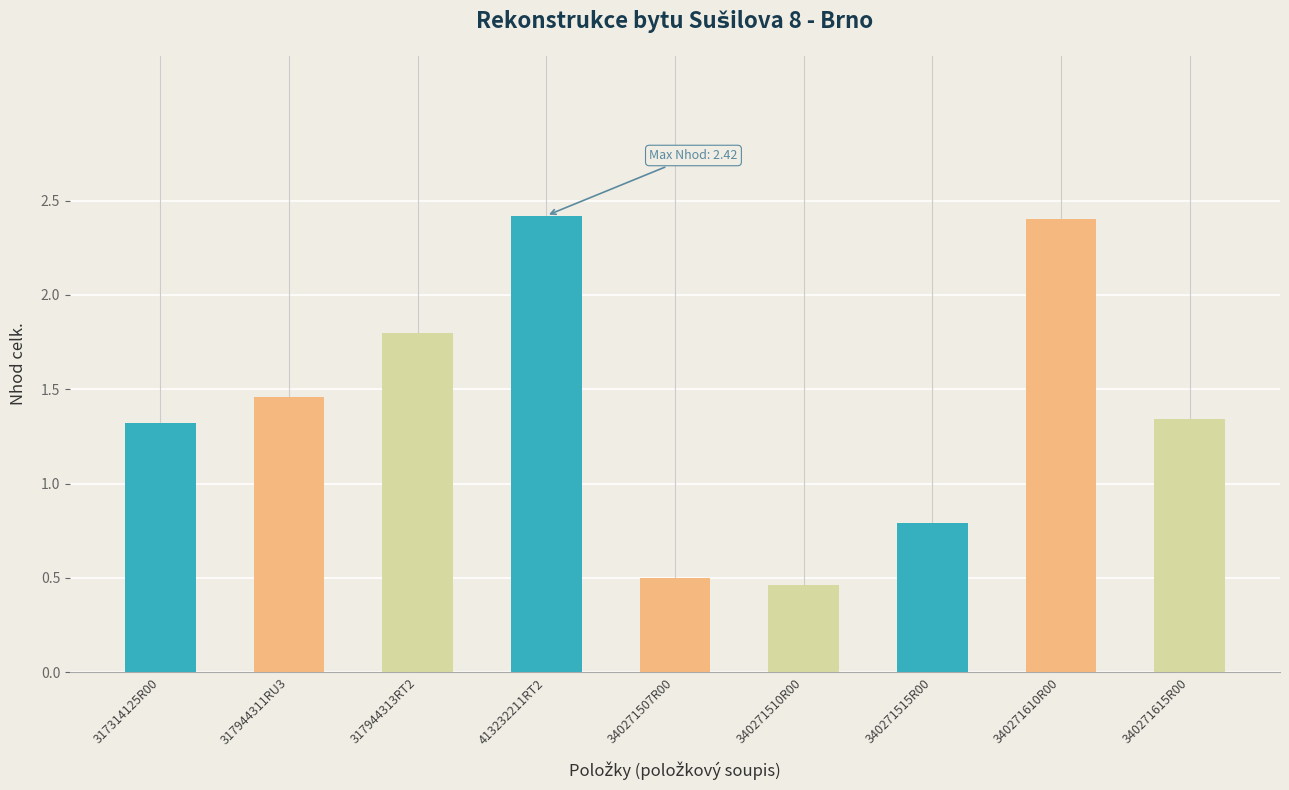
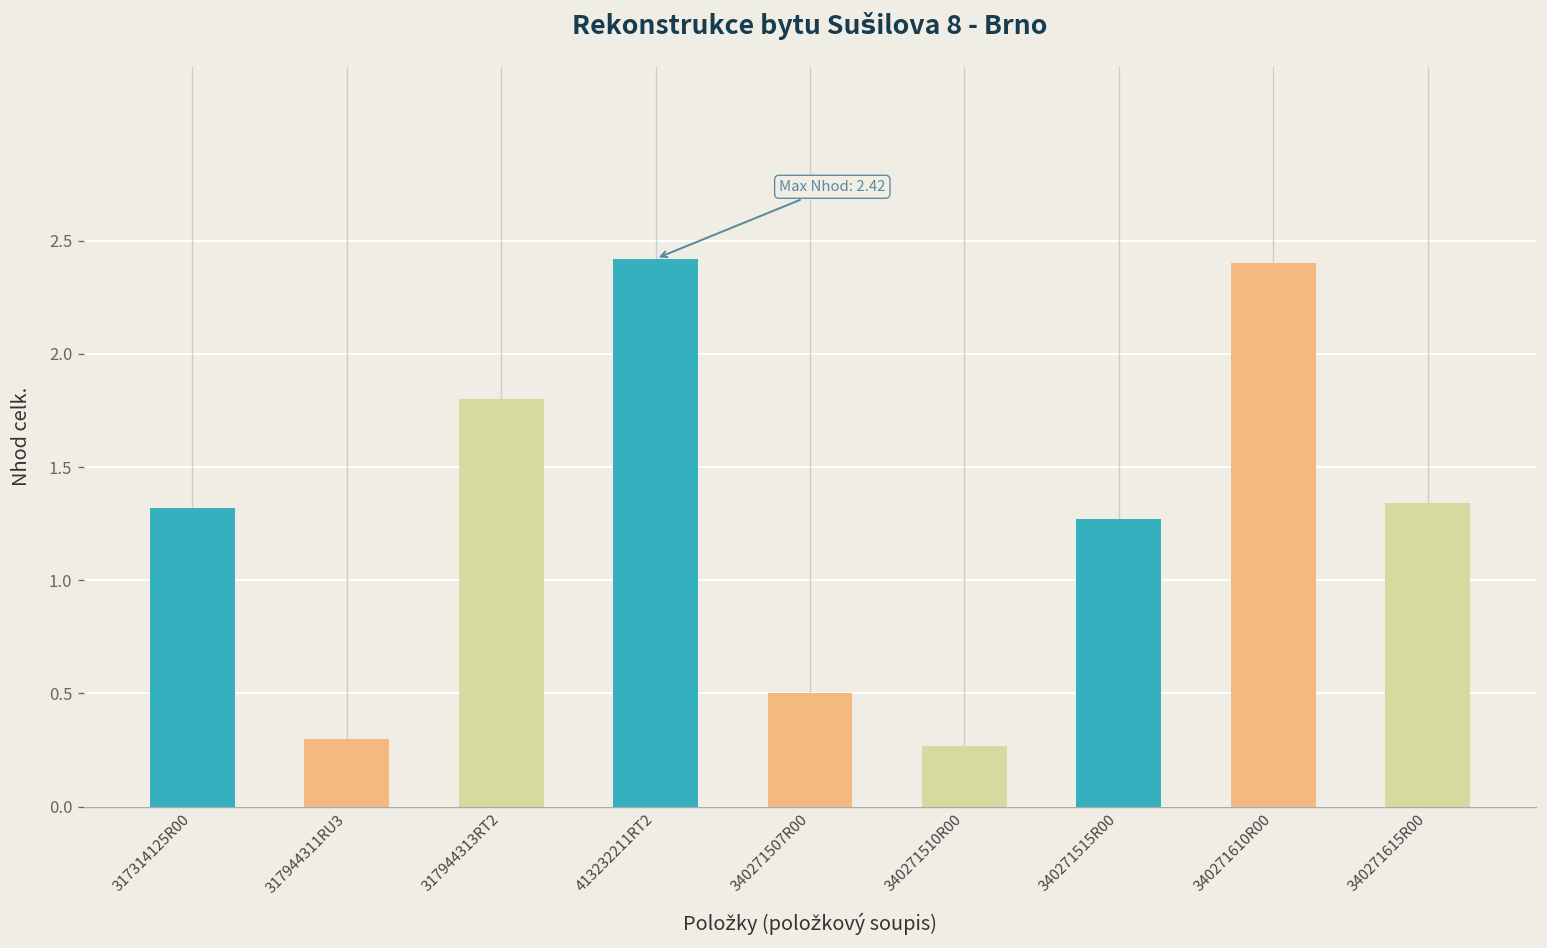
317944311RU3: 1.46 -> 0.30
340271510R00: 0.46 -> 0.27
340271515R00: 0.79 -> 1.27
